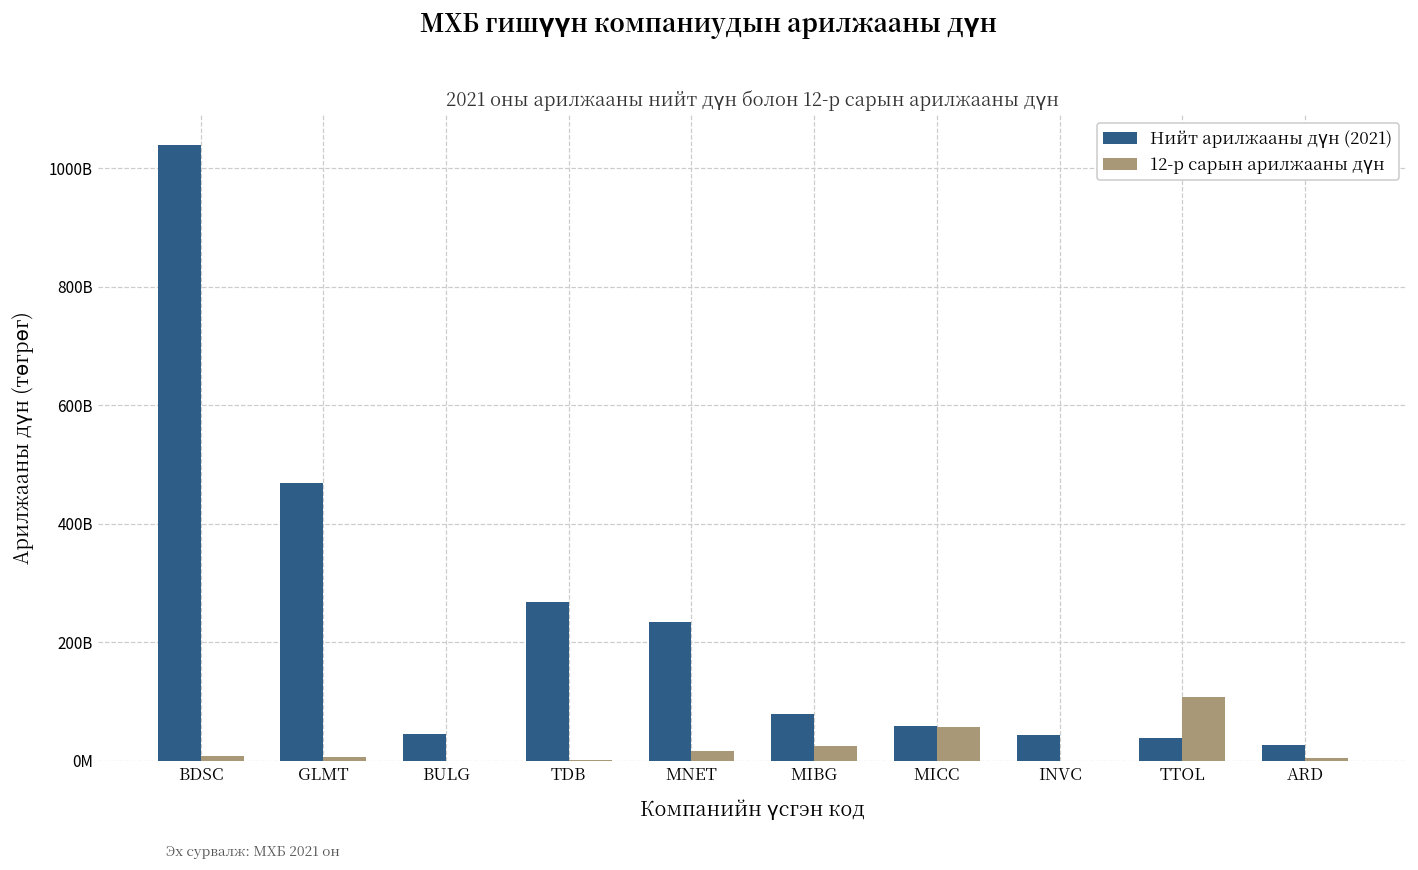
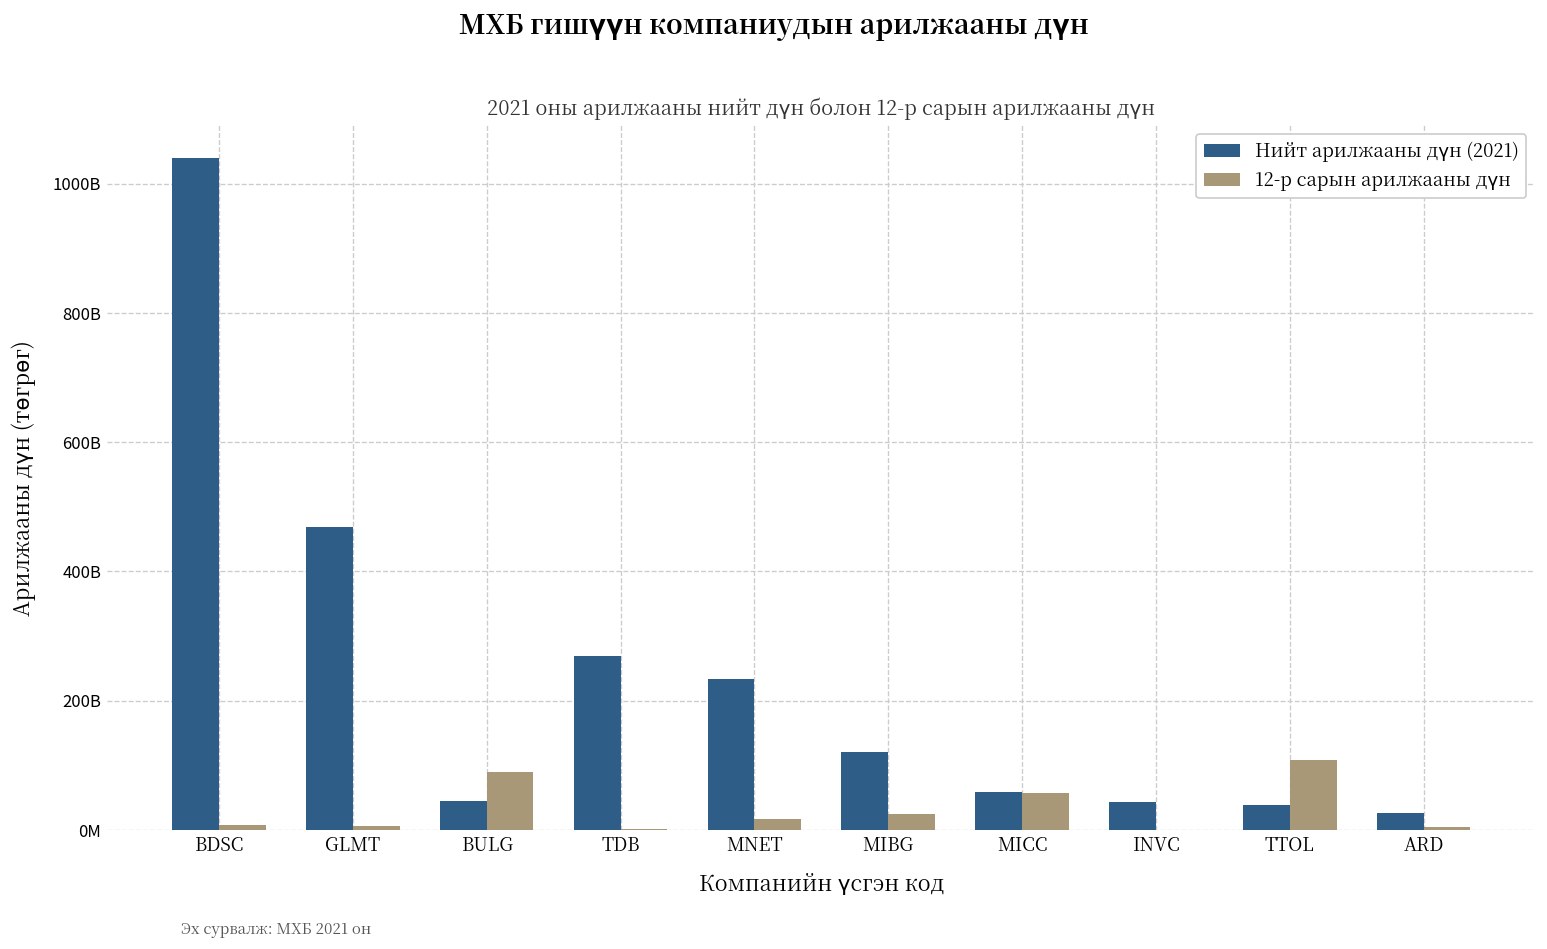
12-р сарын арилжааны дүн, BULG: 0 -> 90000000000
Нийт арилжааны дүн (2021), MIBG: 80000000000 -> 120000000000
